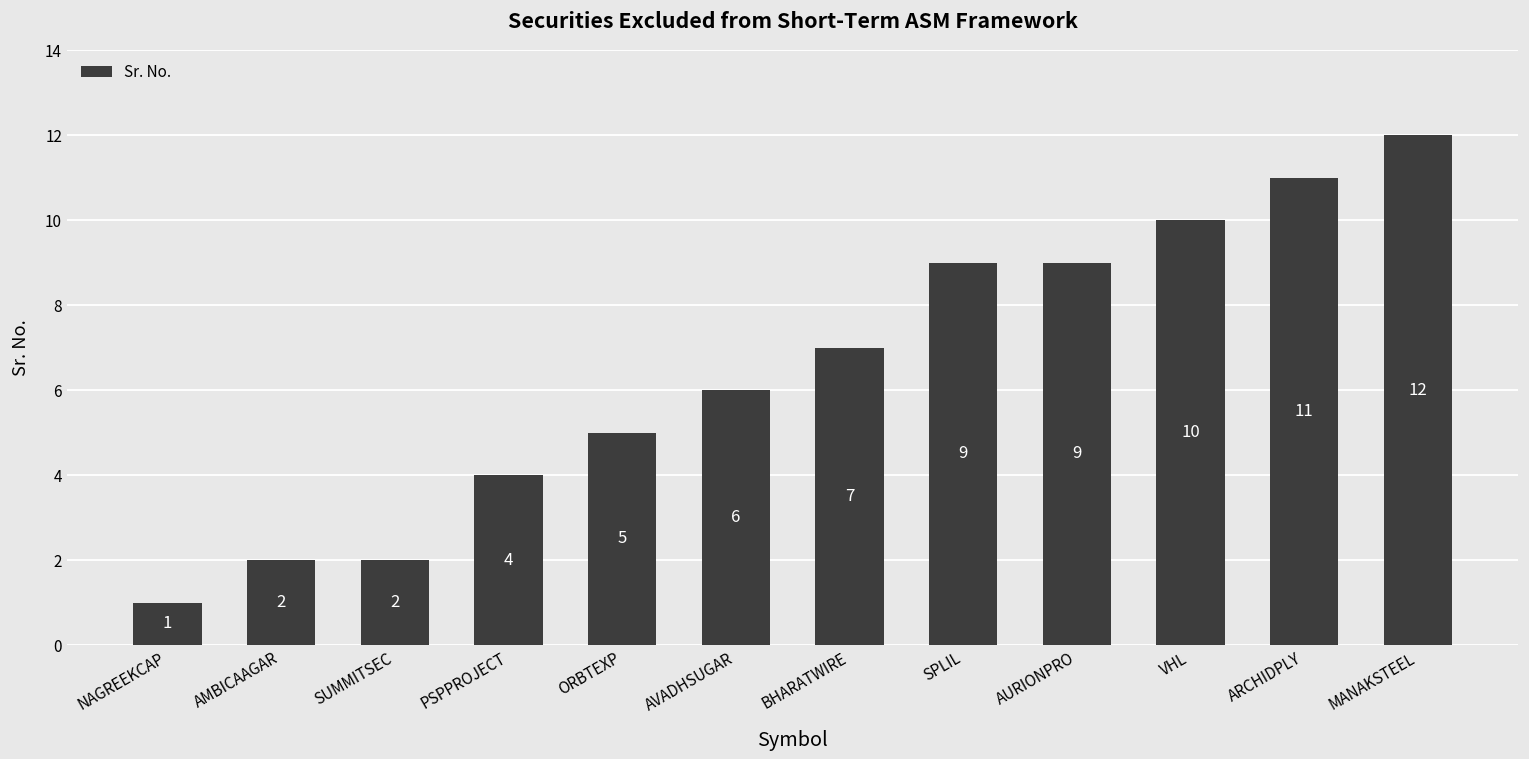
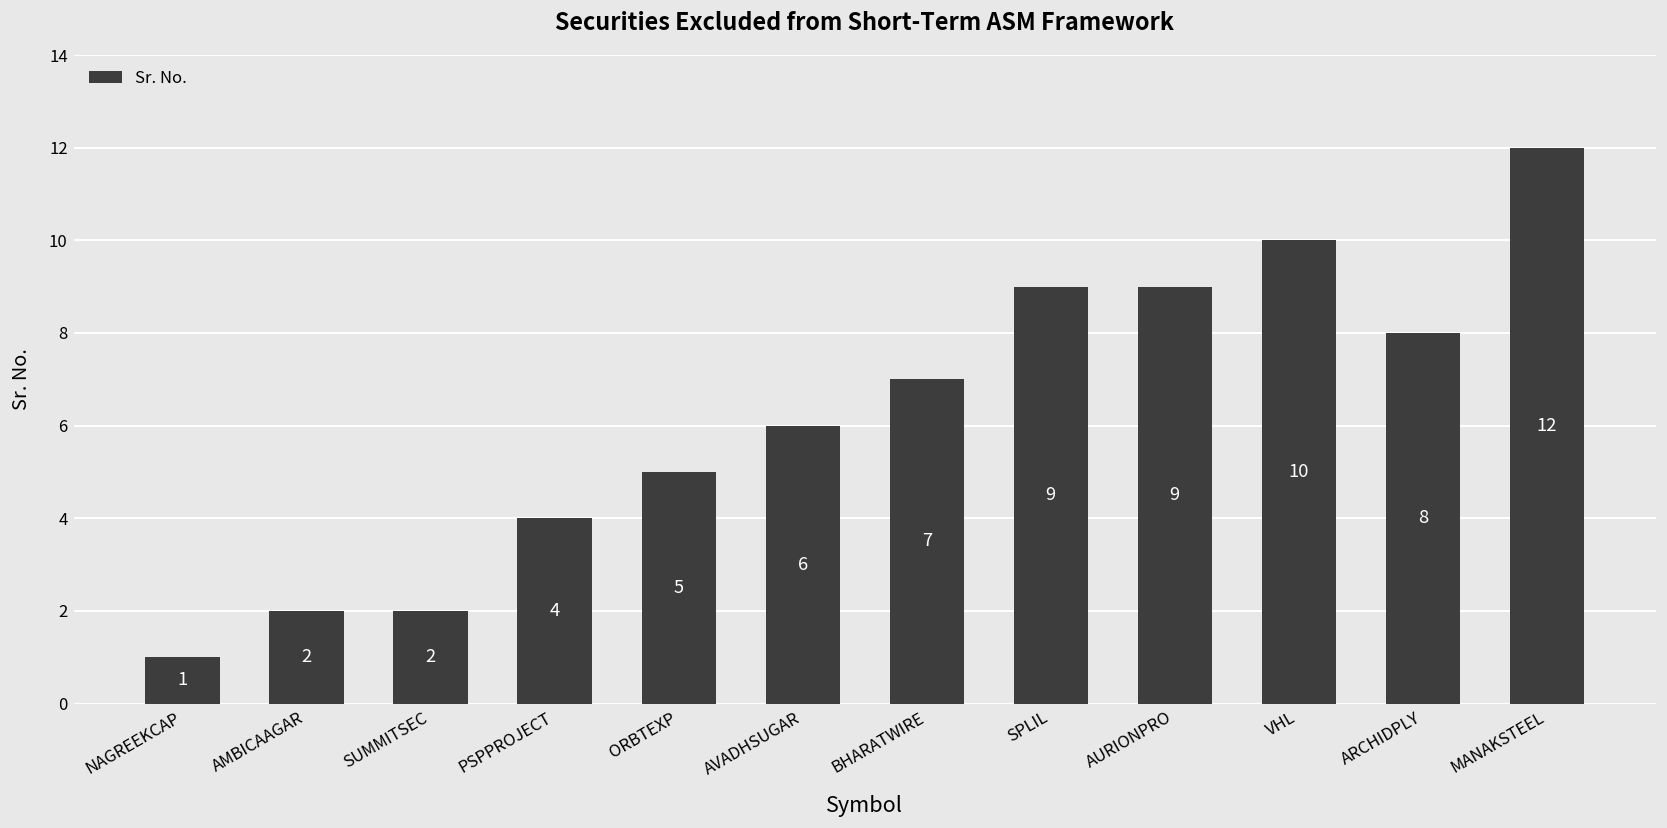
ARCHIDPLY: 11 -> 8
